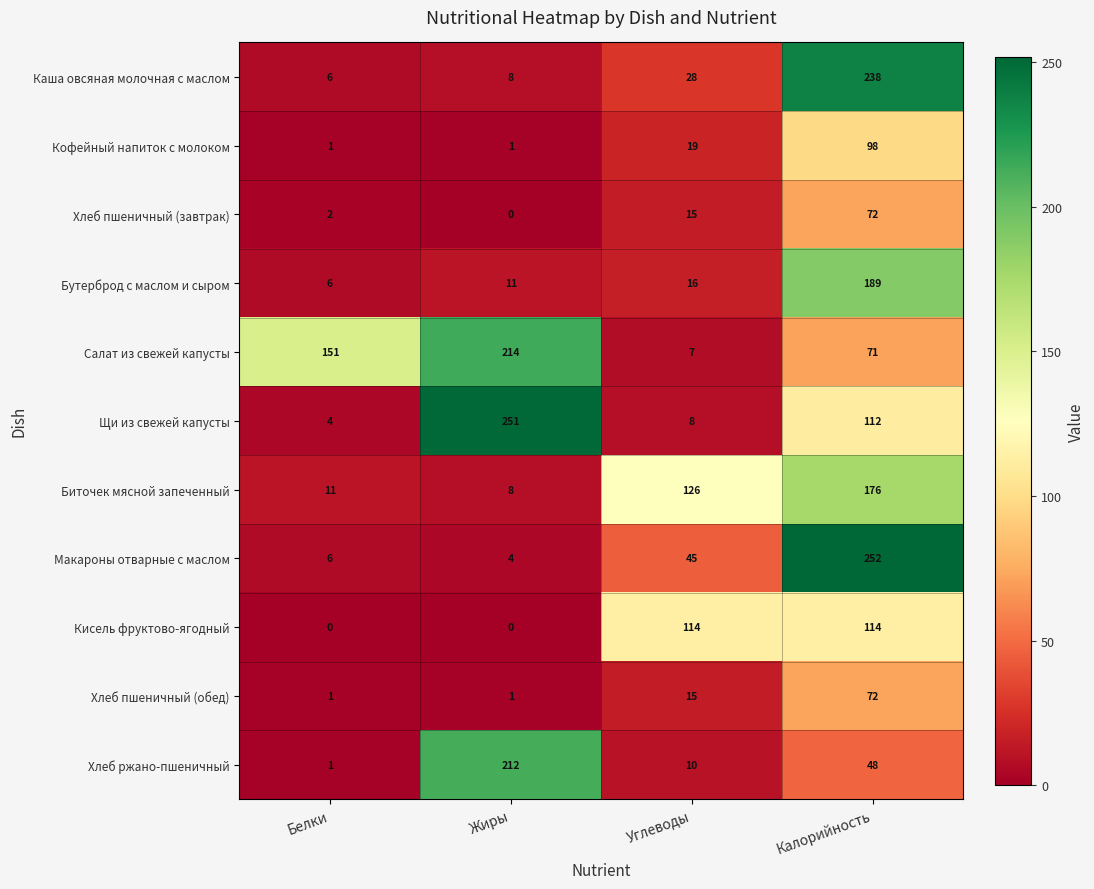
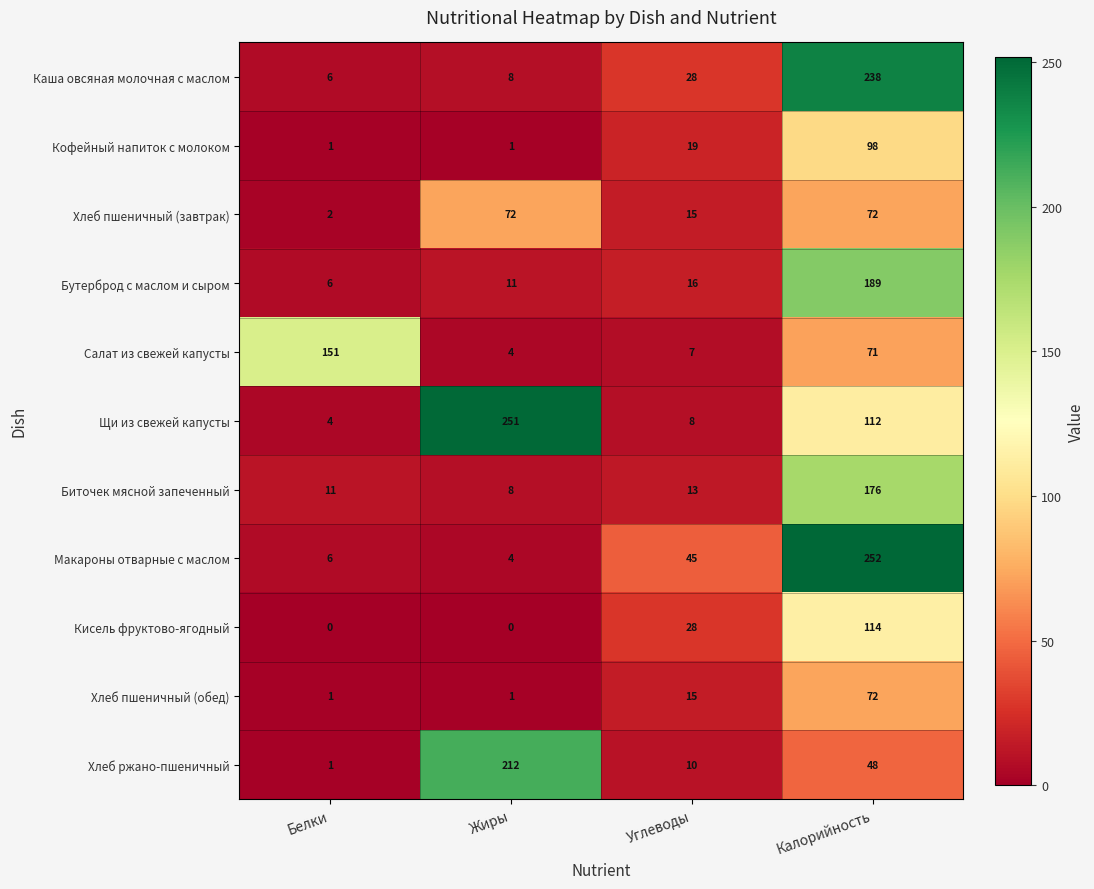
Хлеб пшеничный (завтрак), Жиры: 0 -> 72
Салат из свежей капусты, Жиры: 214 -> 4
Биточек мясной запеченный, Углеводы: 126 -> 13
Кисель фруктово-ягодный, Углеводы: 114 -> 28
